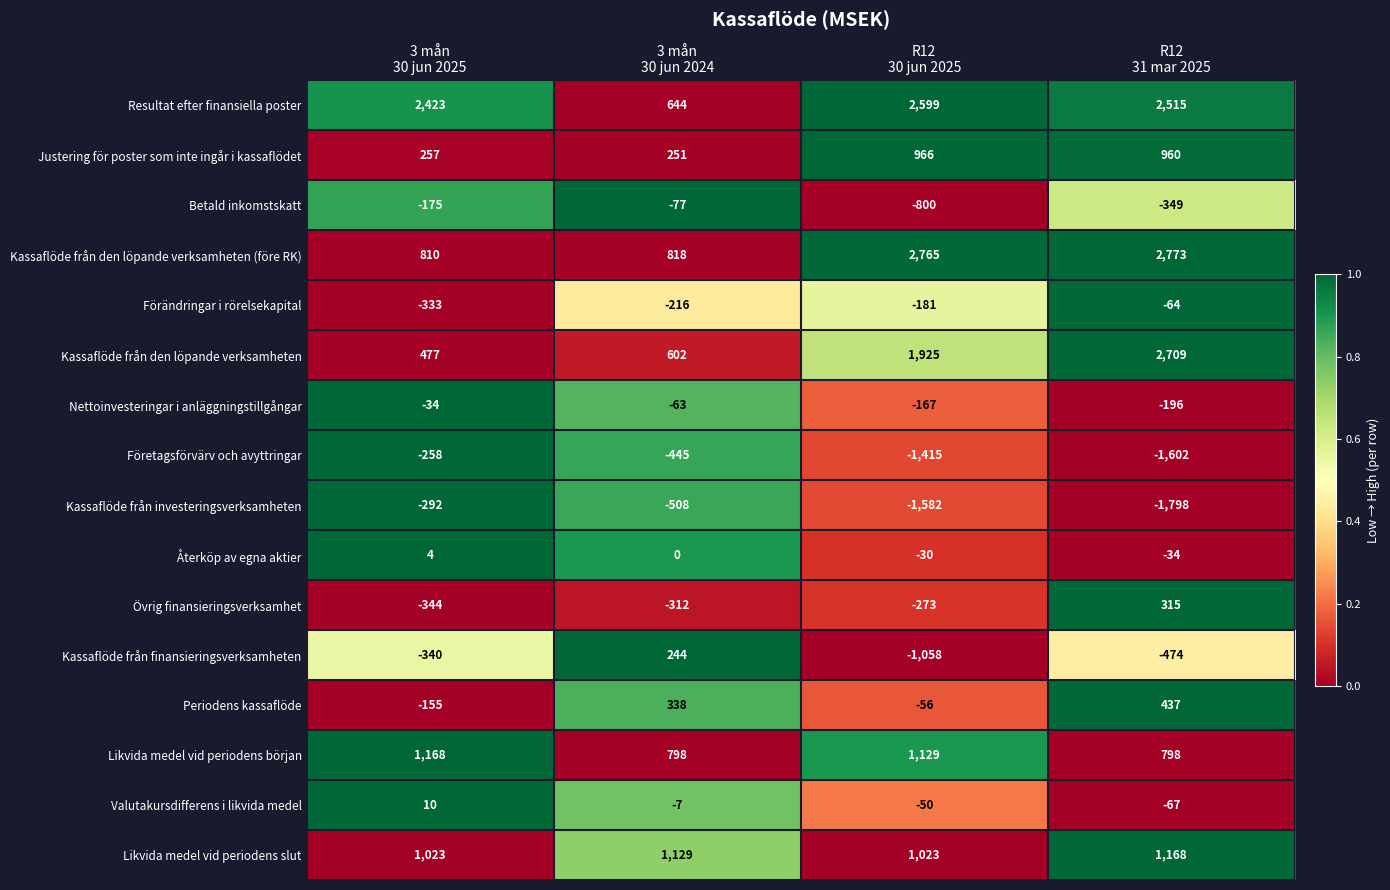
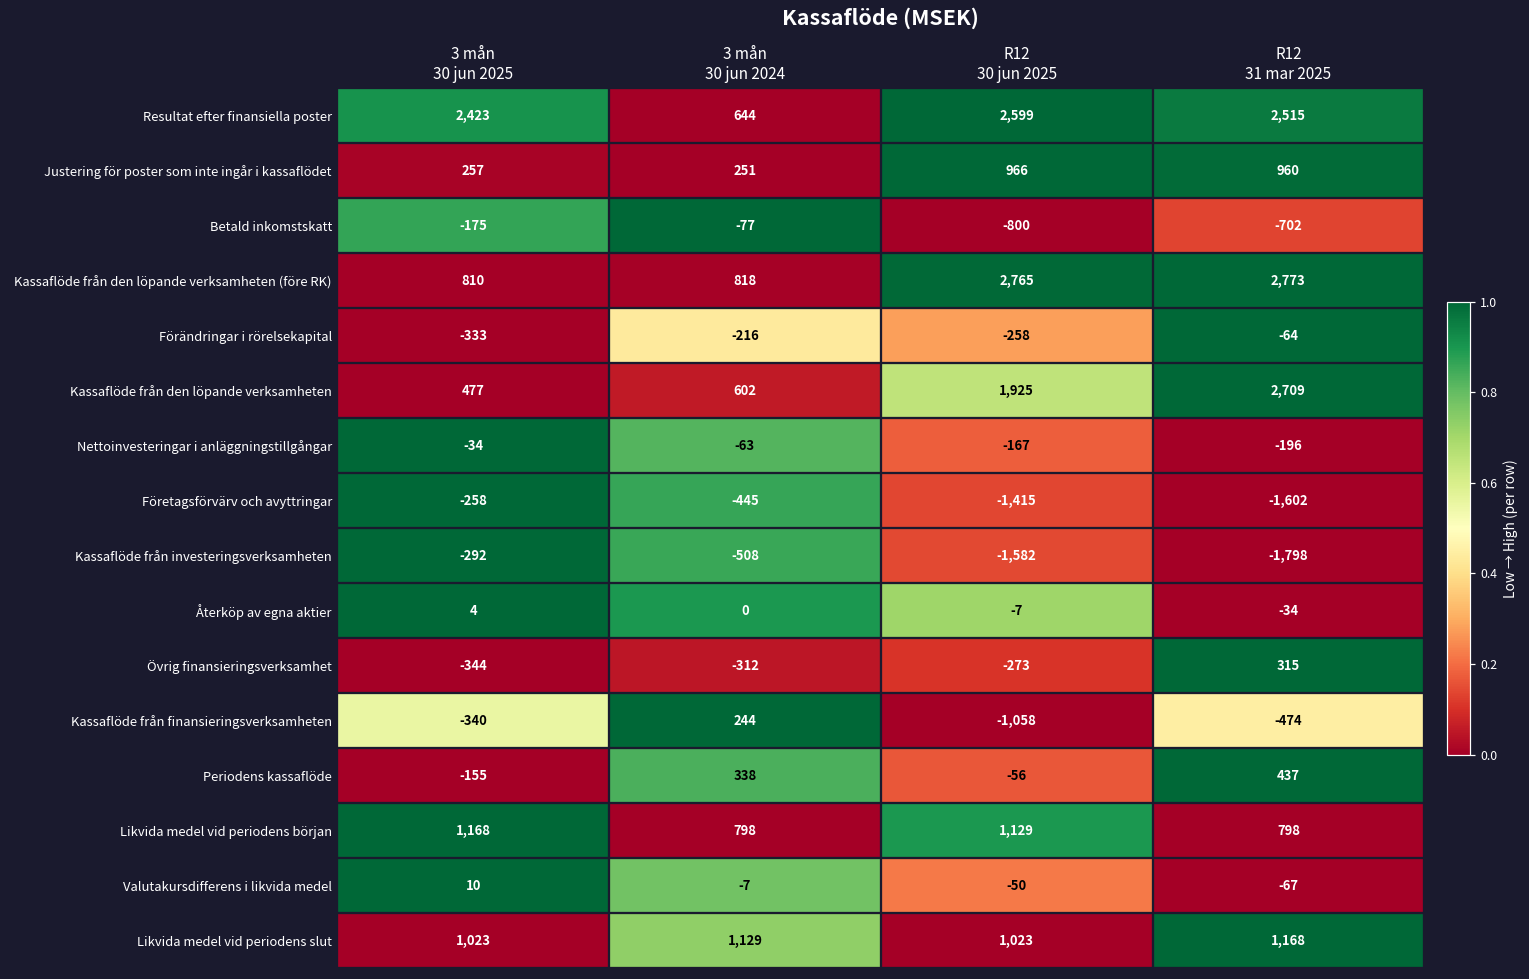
Betald inkomstskatt, R12 31 mar 2025: -349 -> -702
Förändringar i rörelsekapital, R12 30 jun 2025: -181 -> -258
Återköp av egna aktier, R12 30 jun 2025: -30 -> -7
